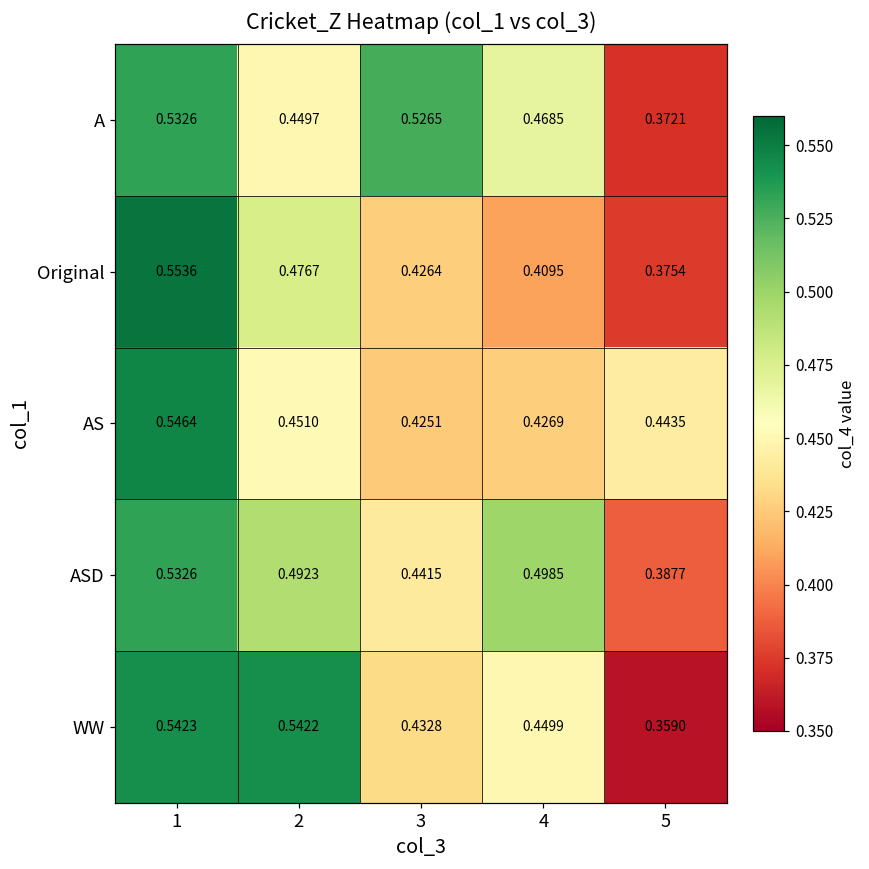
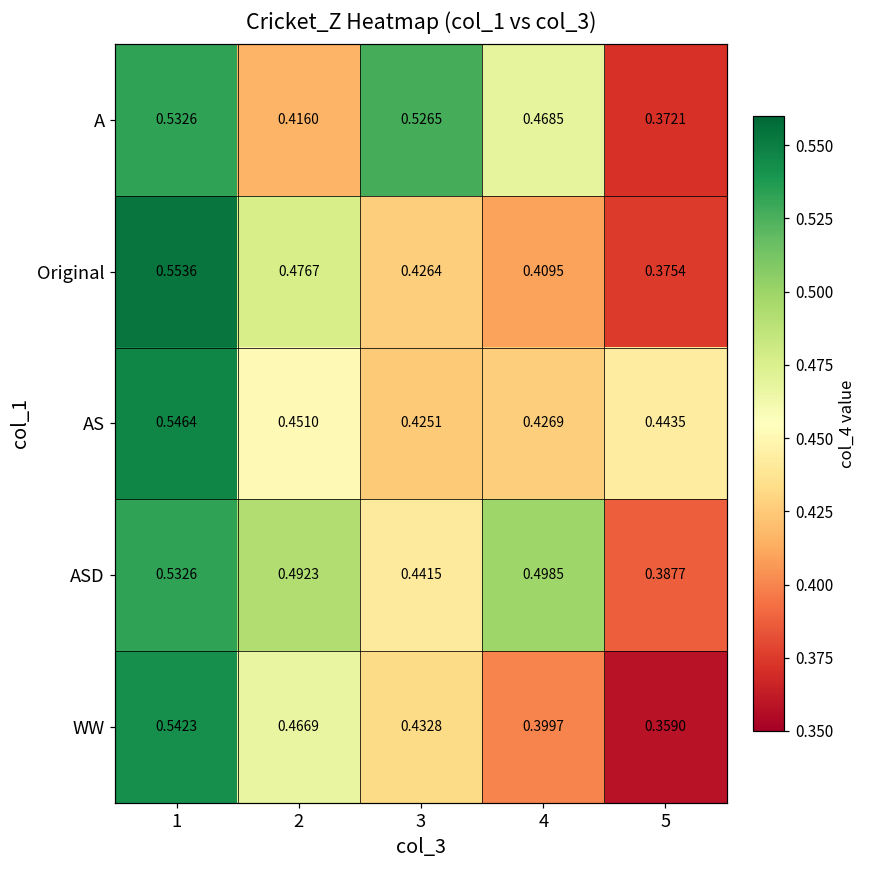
A, 2: 0.4497 -> 0.4160
WW, 2: 0.5422 -> 0.4669
WW, 4: 0.4499 -> 0.3997
